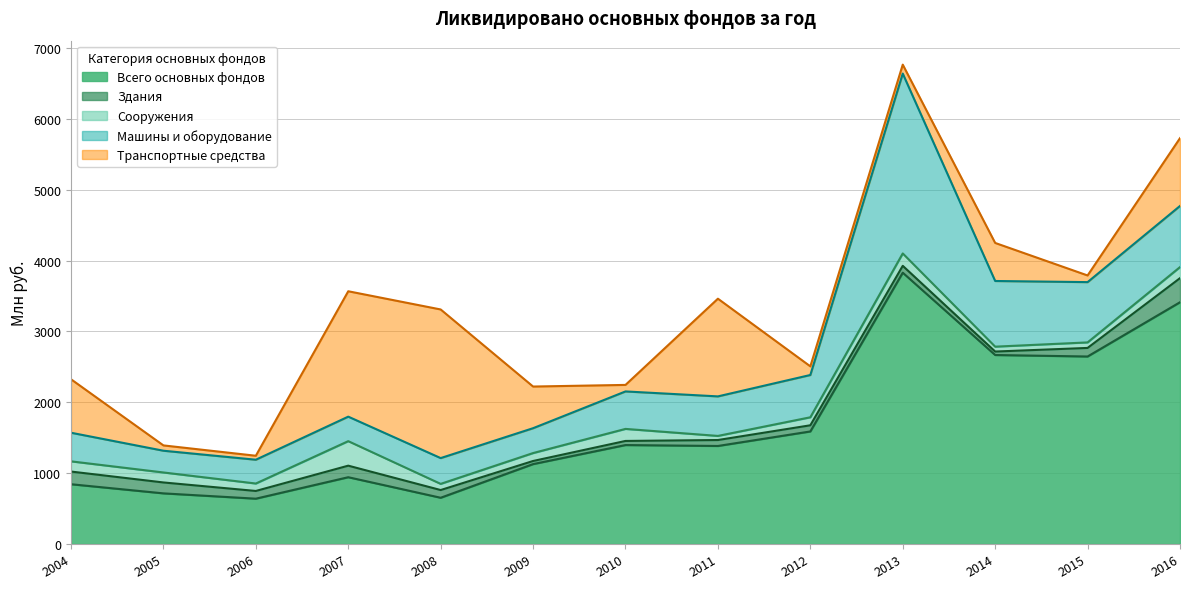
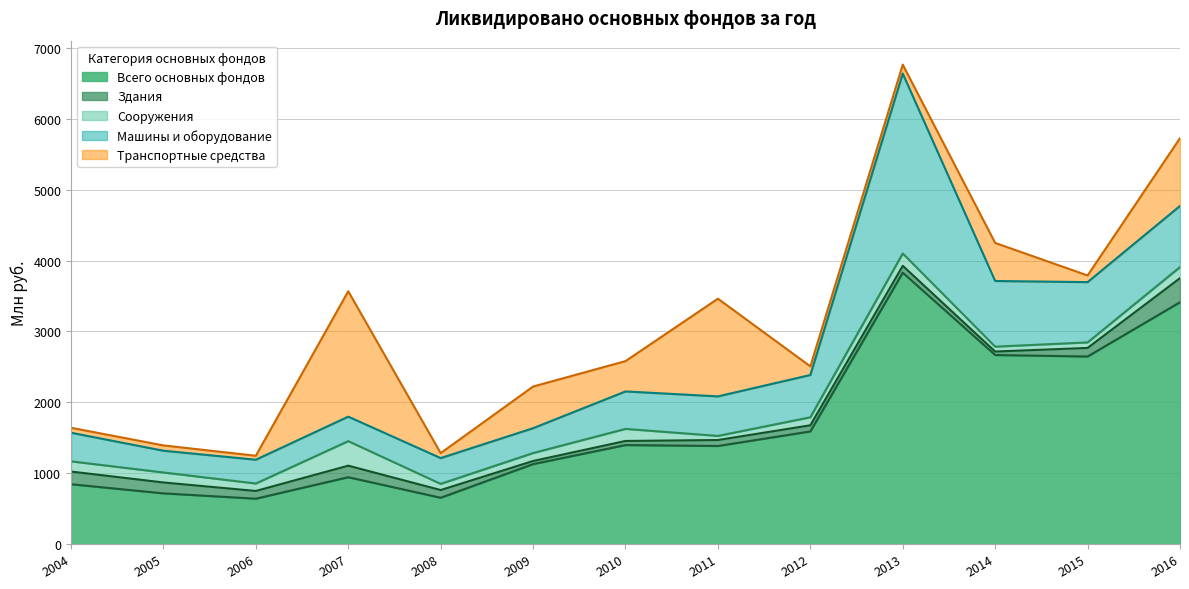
Транспортные средства, 2004: 800 -> 100
Транспортные средства, 2008: 2100 -> 100
Транспортные средства, 2010: 100 -> 400
